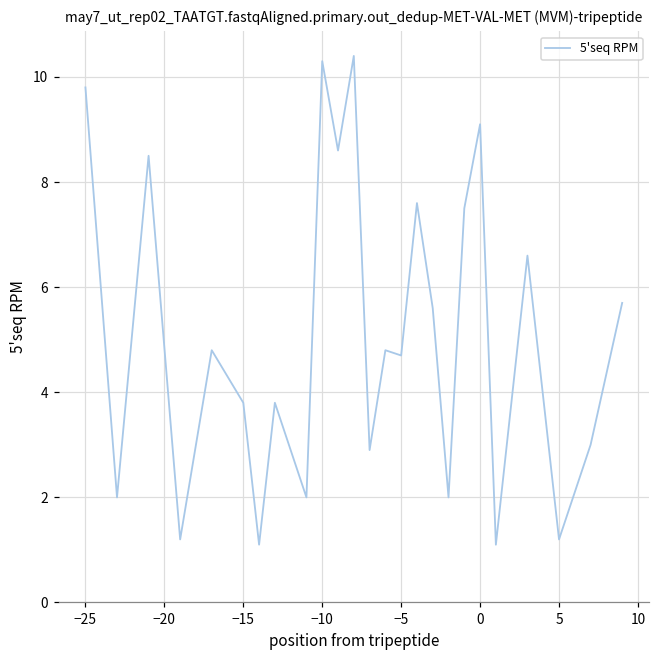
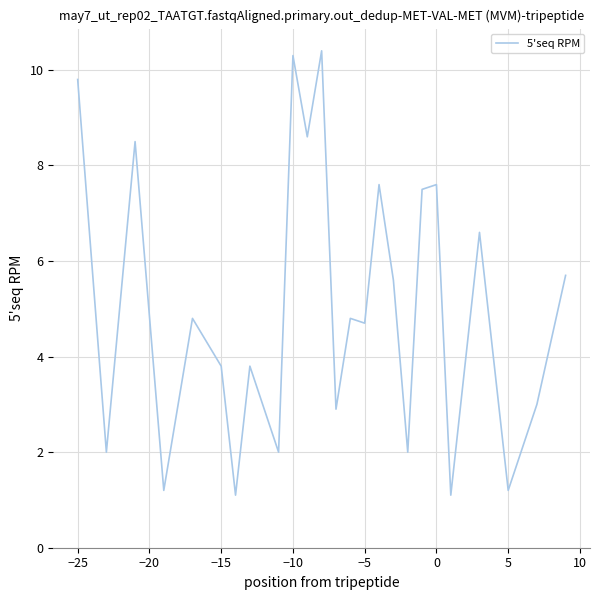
0: 9.1 -> 7.6
